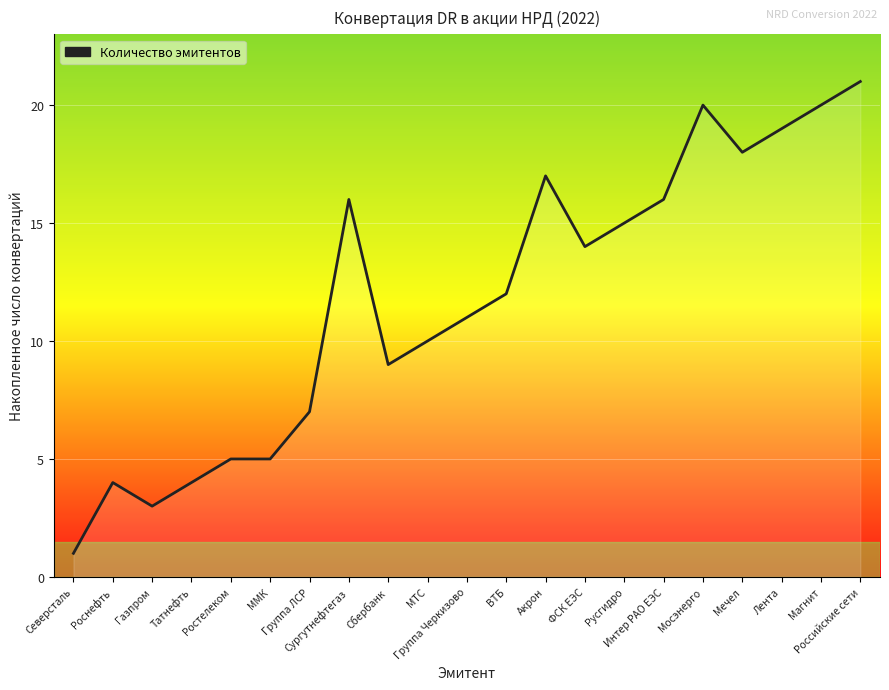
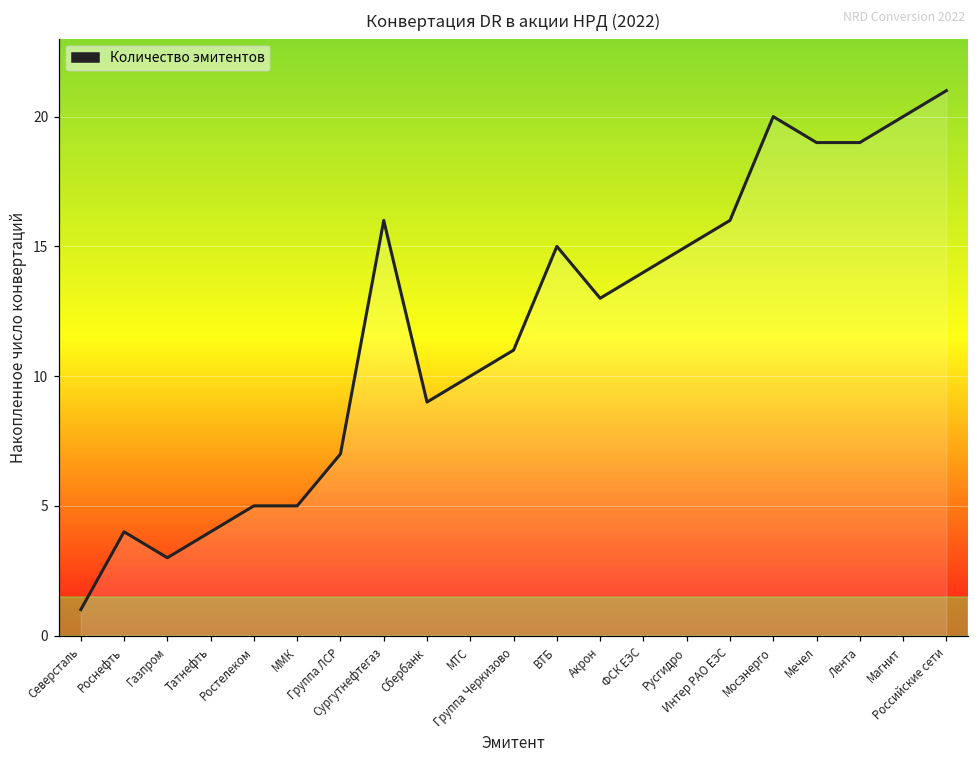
ВТБ: 12 -> 15
Акрон: 17 -> 13
Мечел: 18 -> 19
